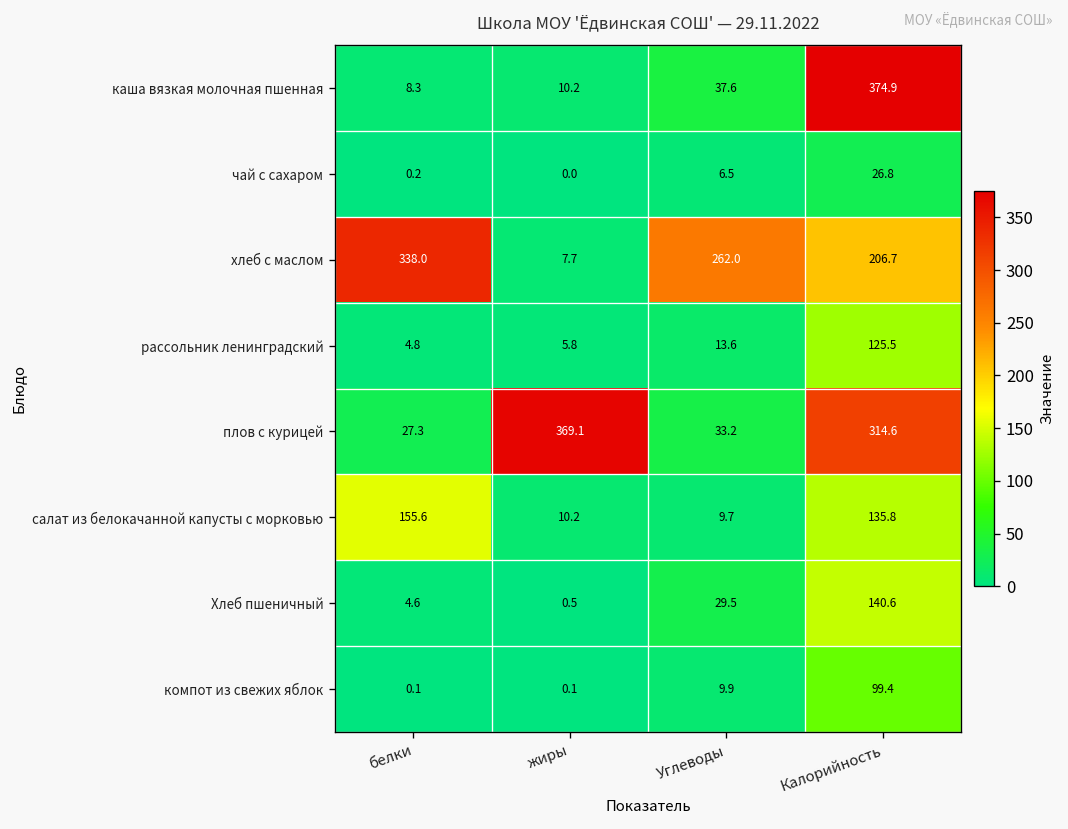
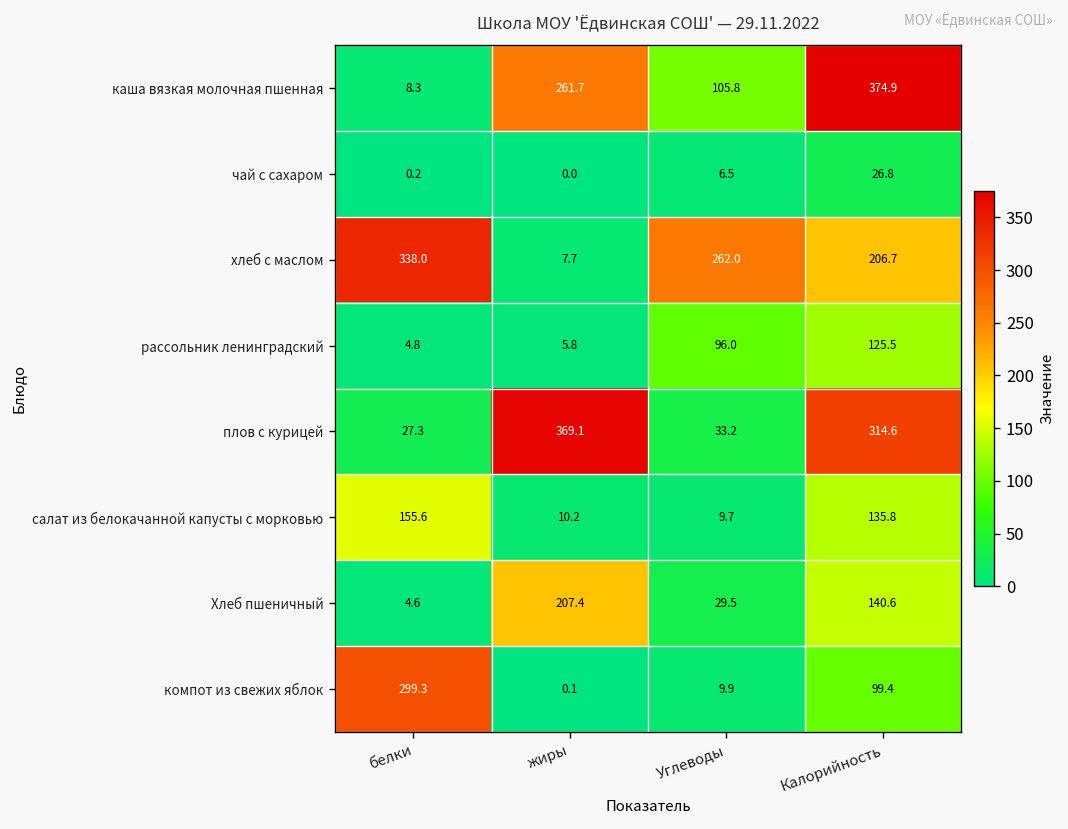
каша вязкая молочная пшенная, жиры: 10.2 -> 261.7
каша вязкая молочная пшенная, Углеводы: 37.6 -> 105.8
рассольник ленинградский, Углеводы: 13.6 -> 96.0
Хлеб пшеничный, жиры: 0.5 -> 207.4
компот из свежих яблок, белки: 0.1 -> 299.3
